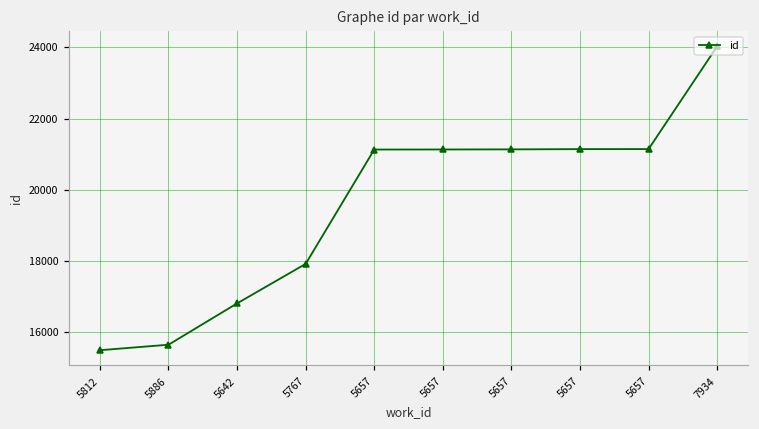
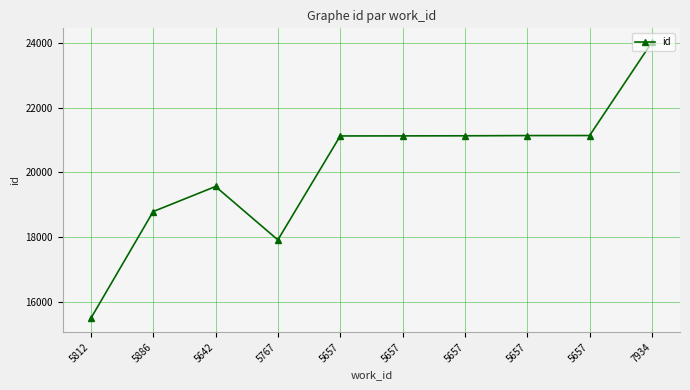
5886: 15600 -> 18800
5642: 16800 -> 19600
